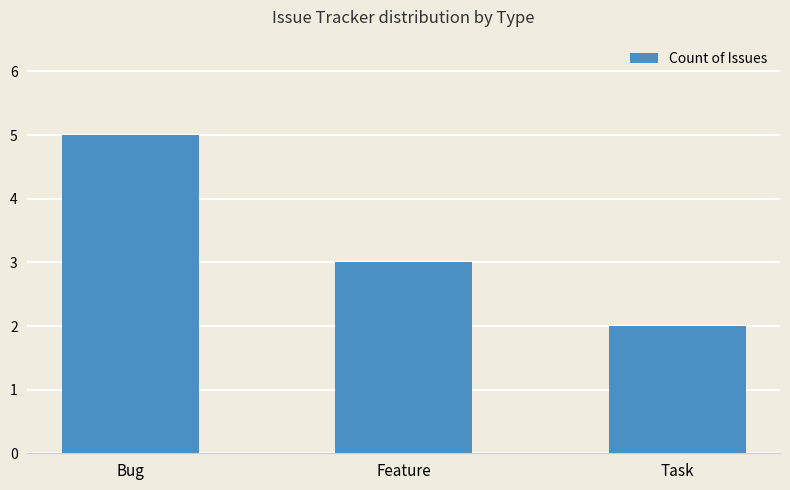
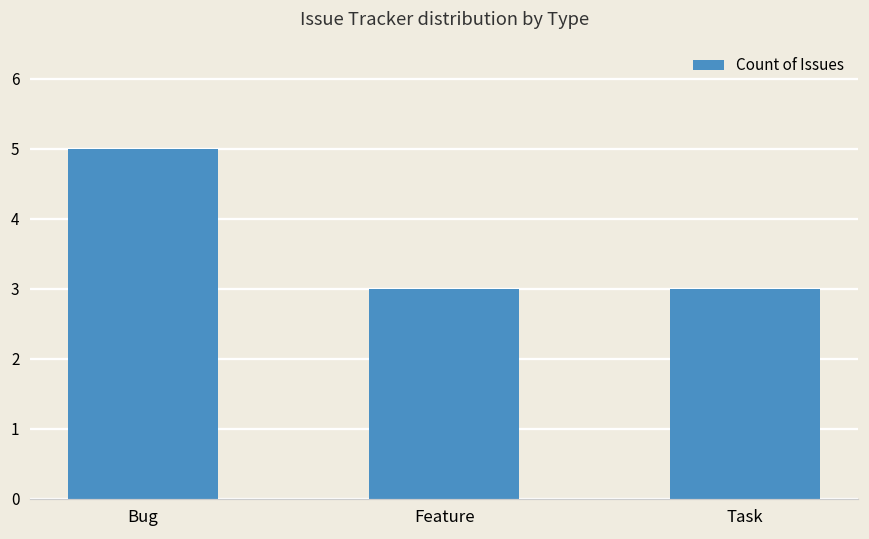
Task: 2 -> 3
